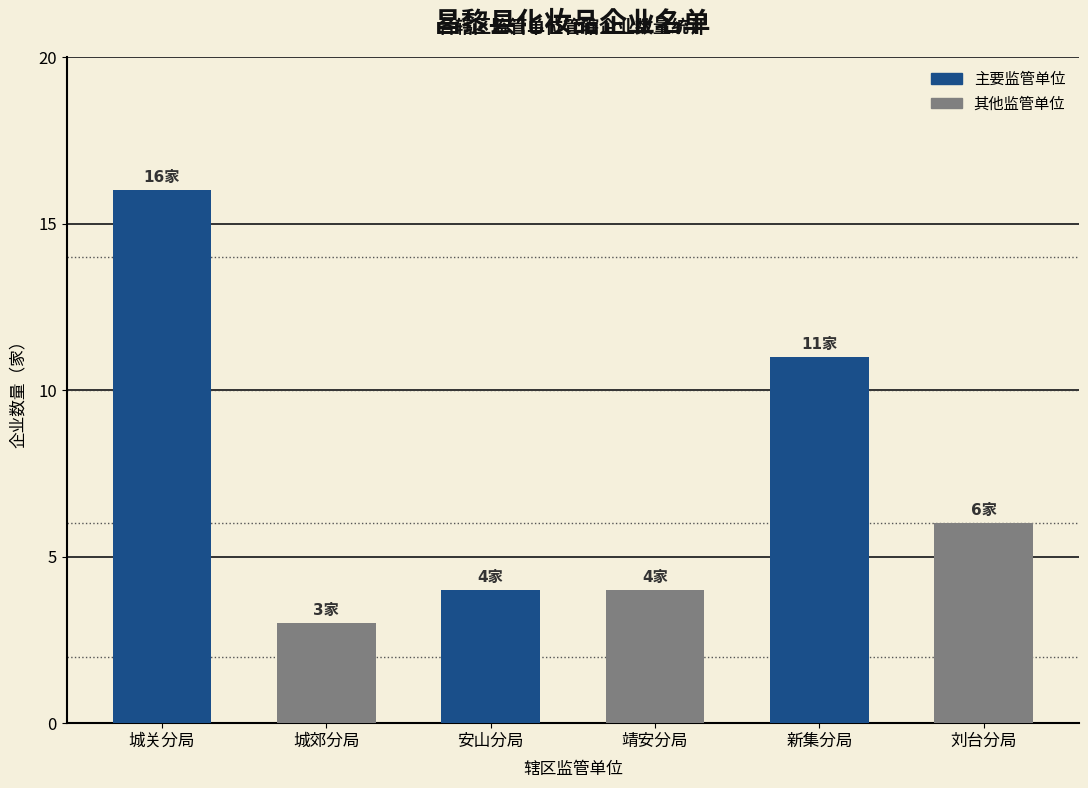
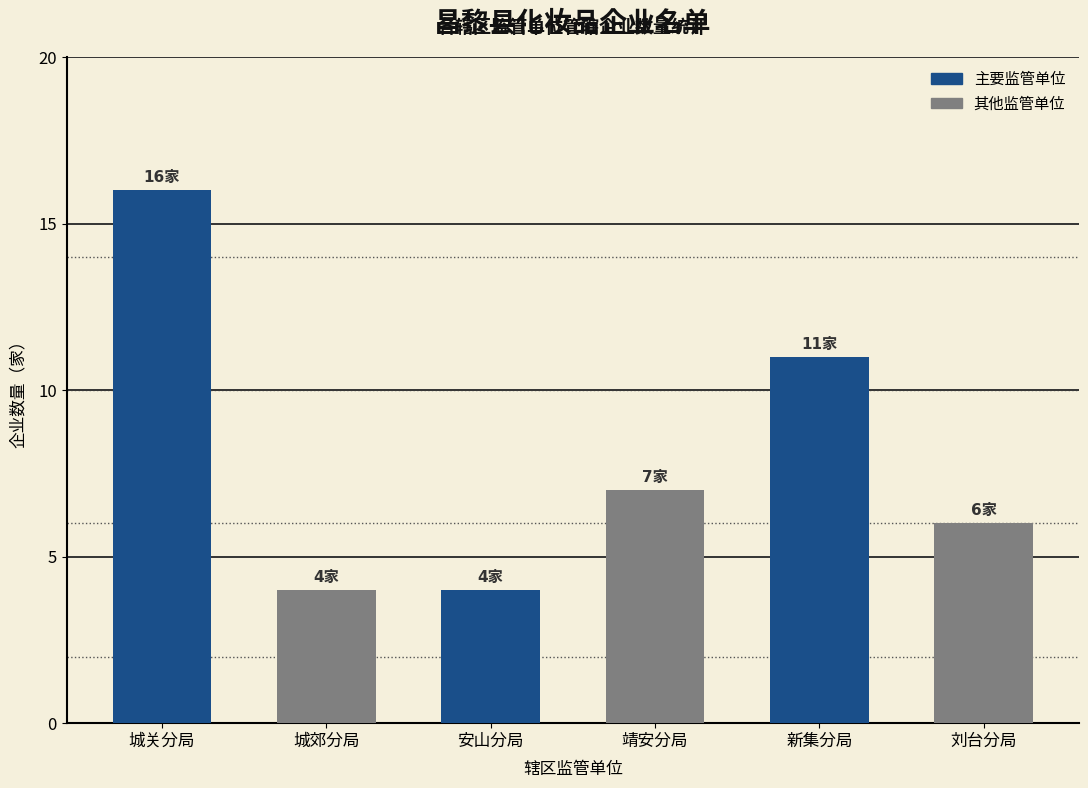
城郊分局: 3家 -> 4家
靖安分局: 4家 -> 7家
